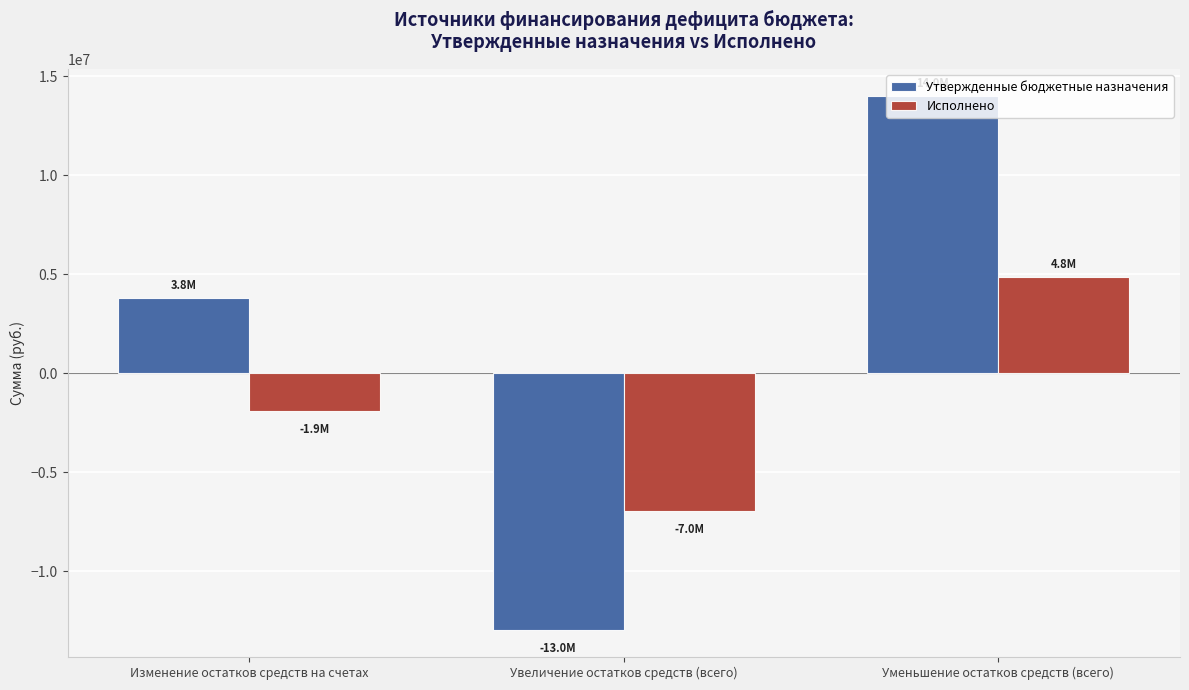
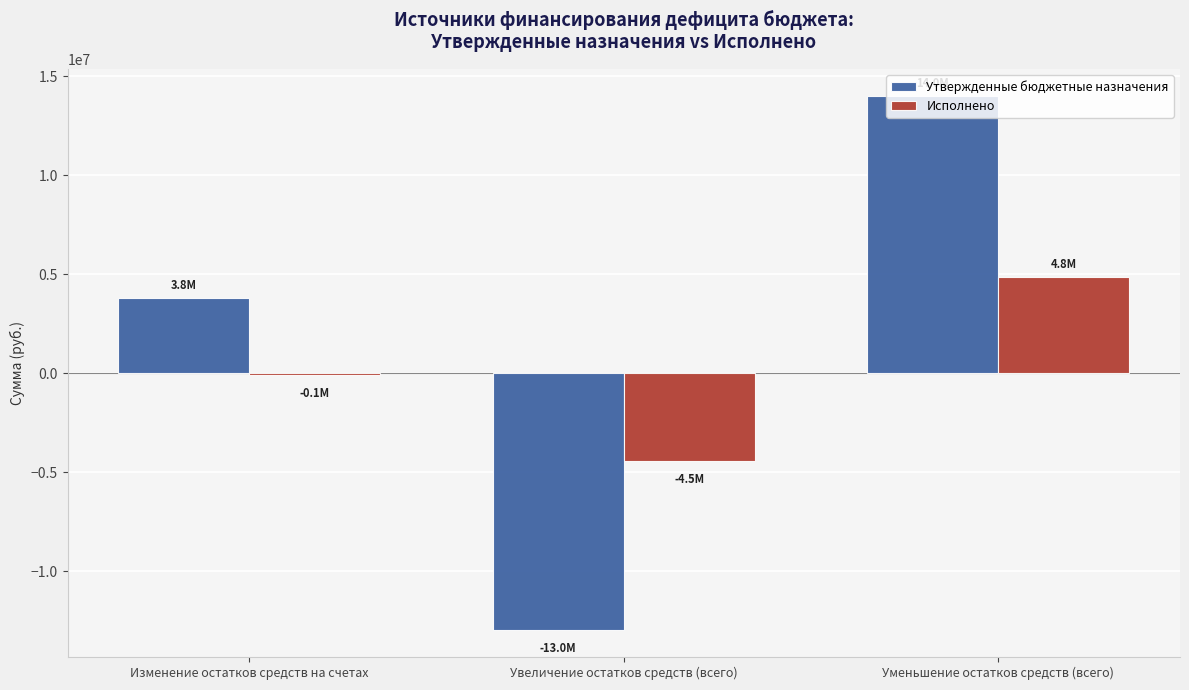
Исполнено, Изменение остатков средств на счетах: -1.9M -> -0.1M
Исполнено, Увеличение остатков средств (всего): -7.0M -> -4.5M
